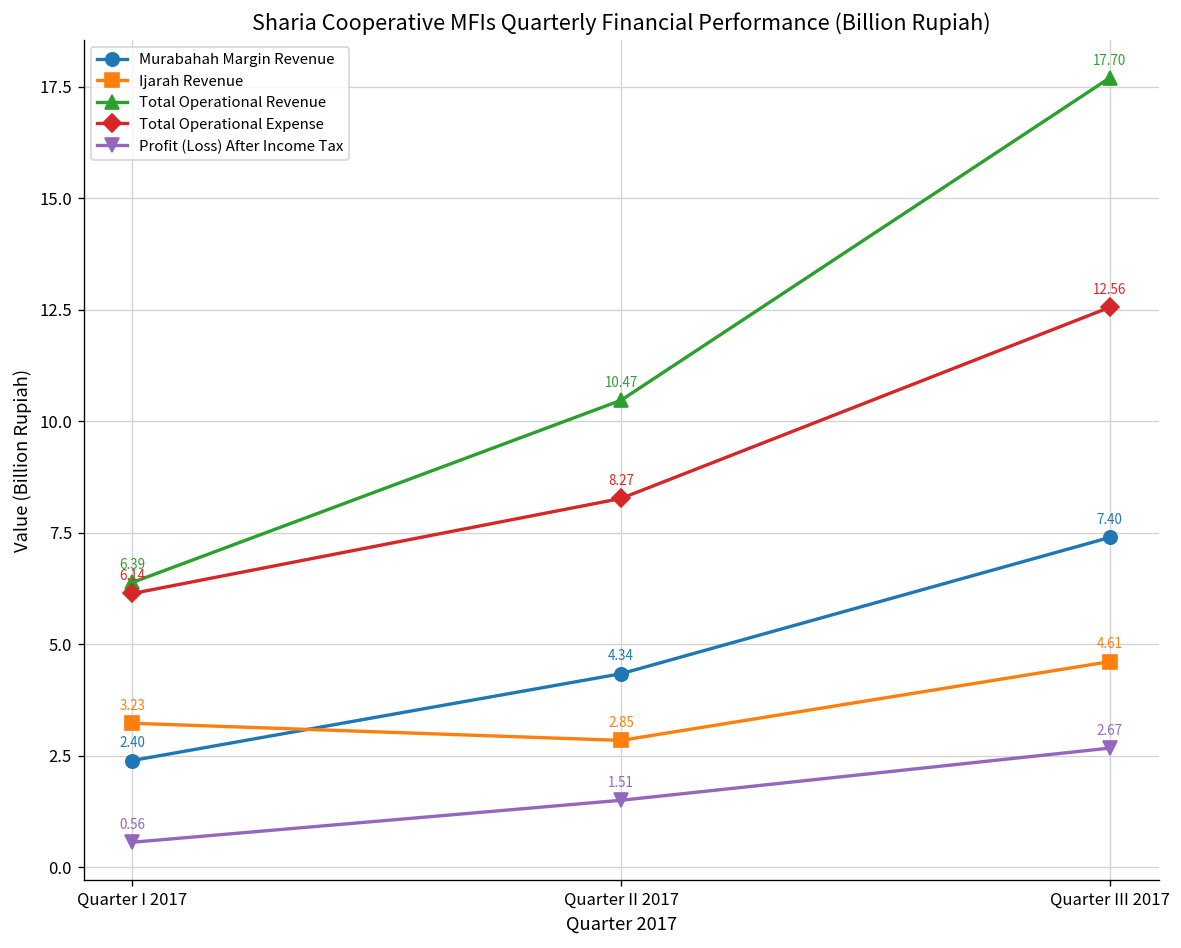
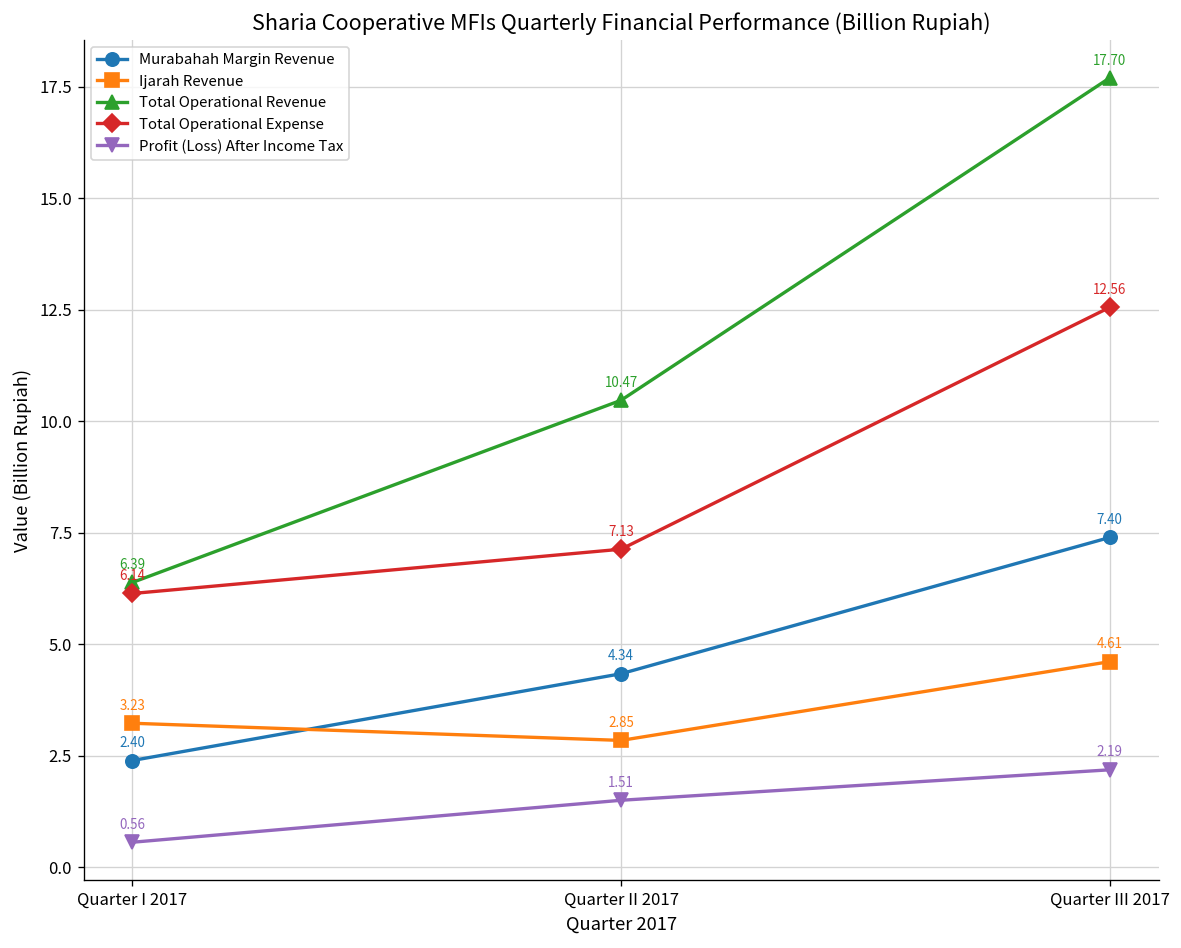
Total Operational Expense, Quarter II 2017: 8.27 -> 7.13
Profit (Loss) After Income Tax, Quarter III 2017: 2.67 -> 2.19
